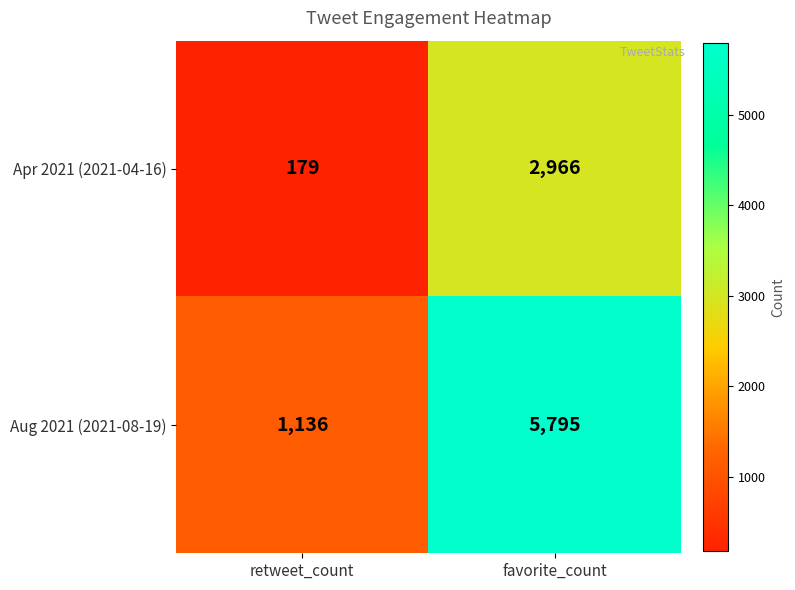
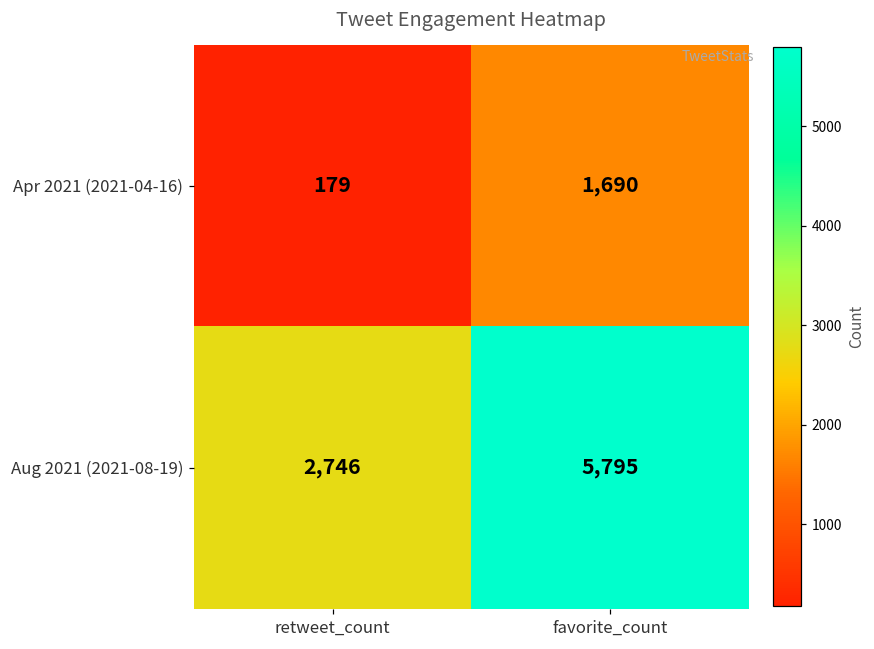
Apr 2021 (2021-04-16), favorite_count: 2,966 -> 1,690
Aug 2021 (2021-08-19), retweet_count: 1,136 -> 2,746
